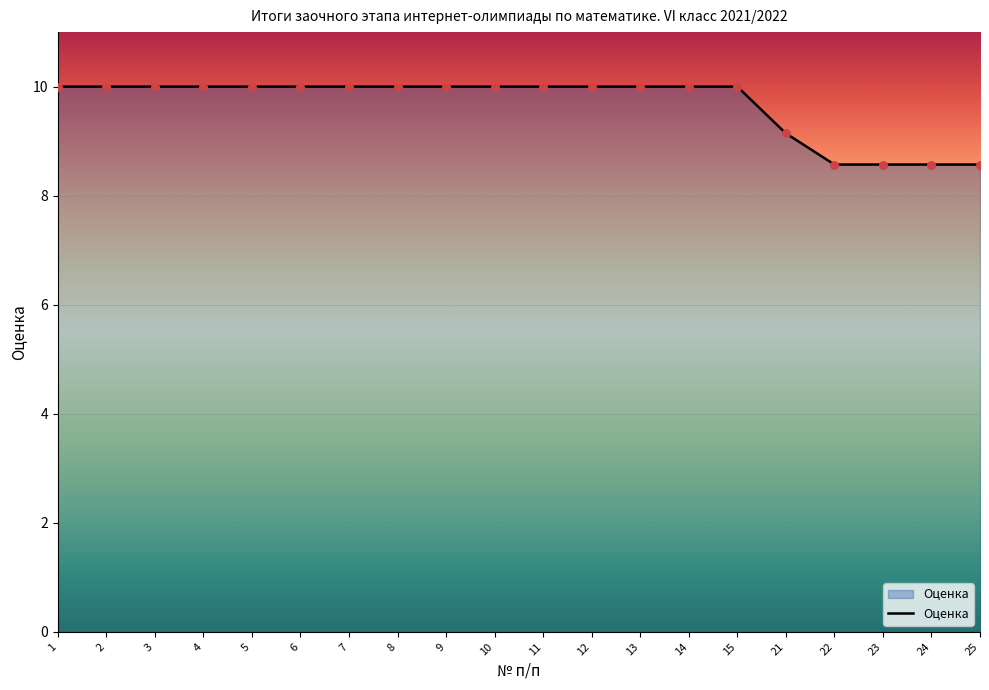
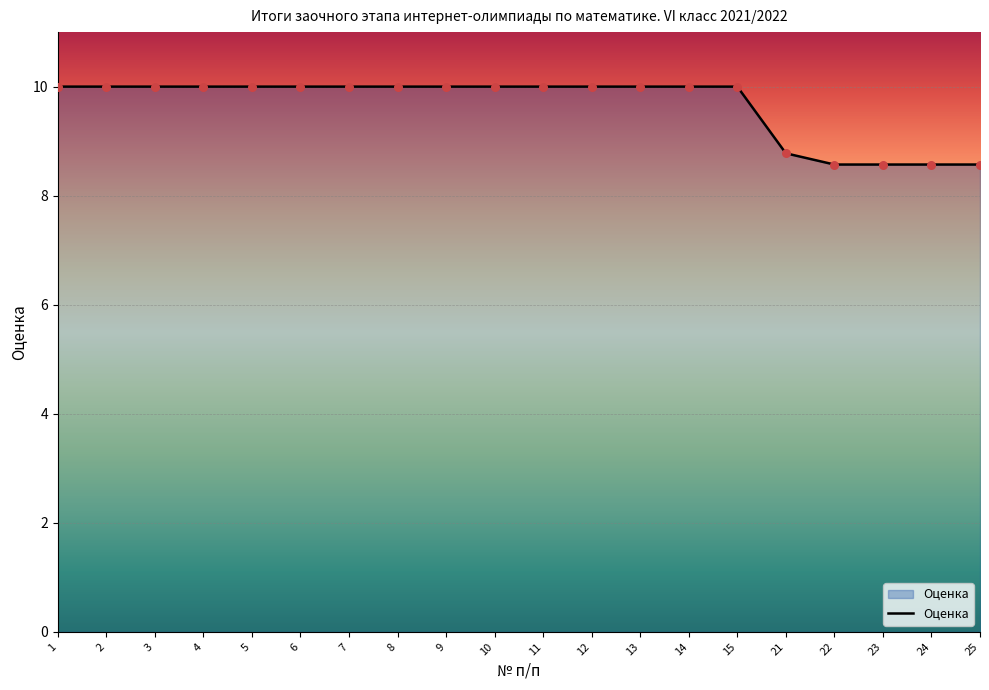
21: 9.1 -> 8.8
